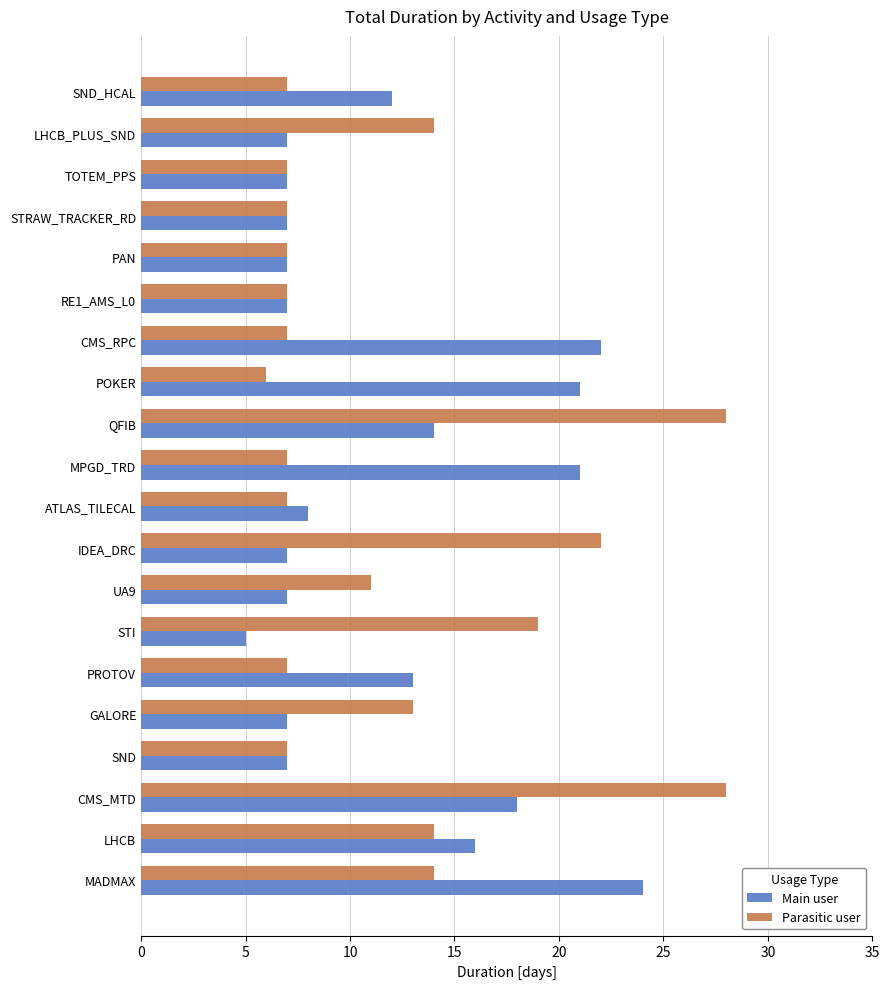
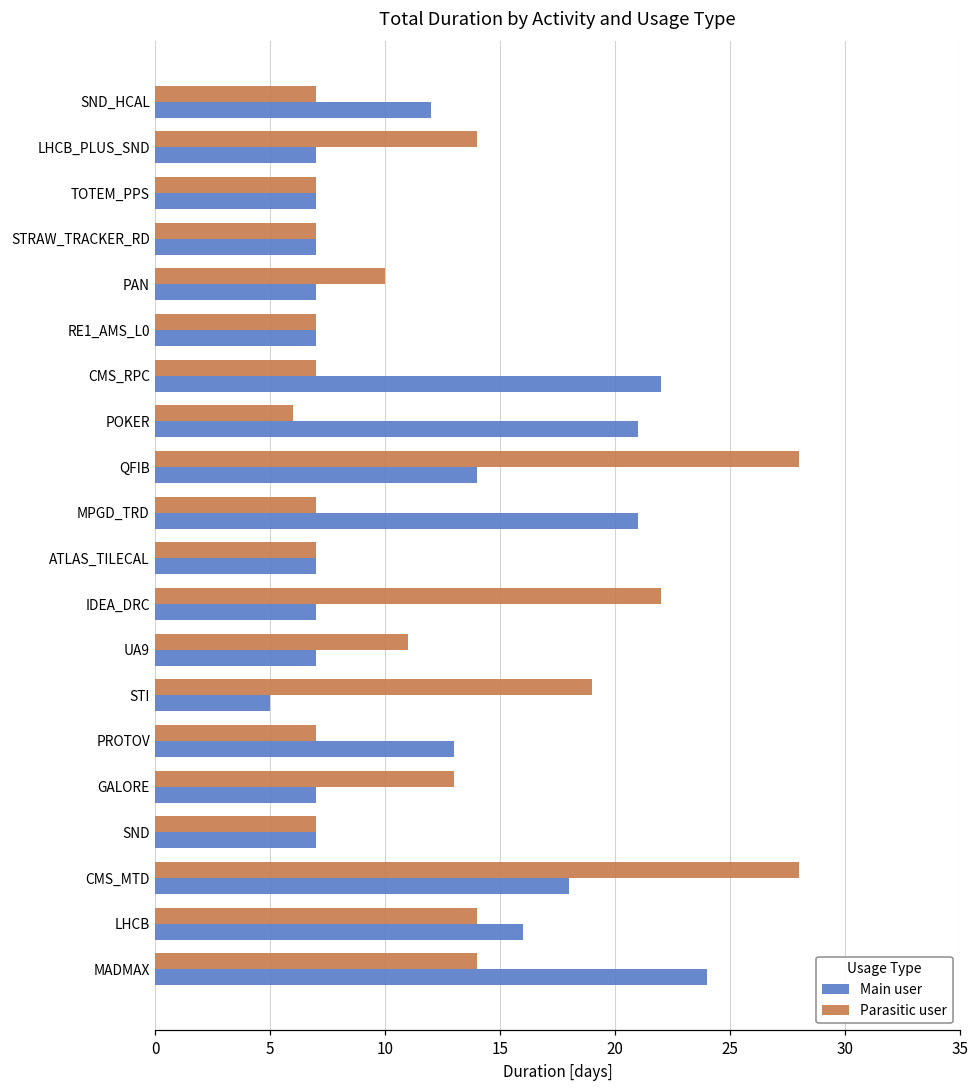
Parasitic user, PAN: 7 -> 10
Main user, ATLAS_TILECAL: 8 -> 7
